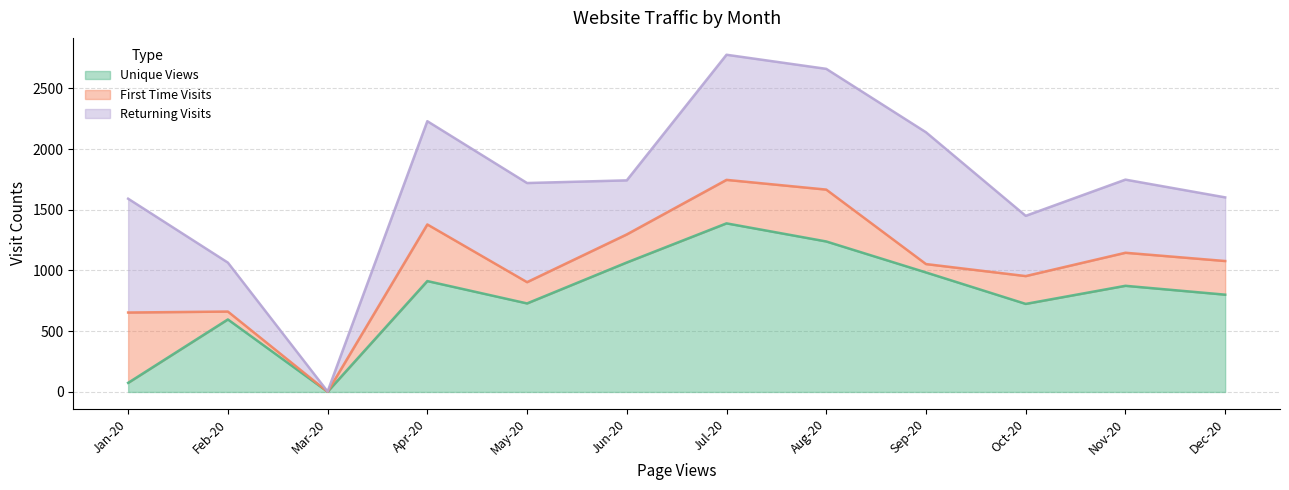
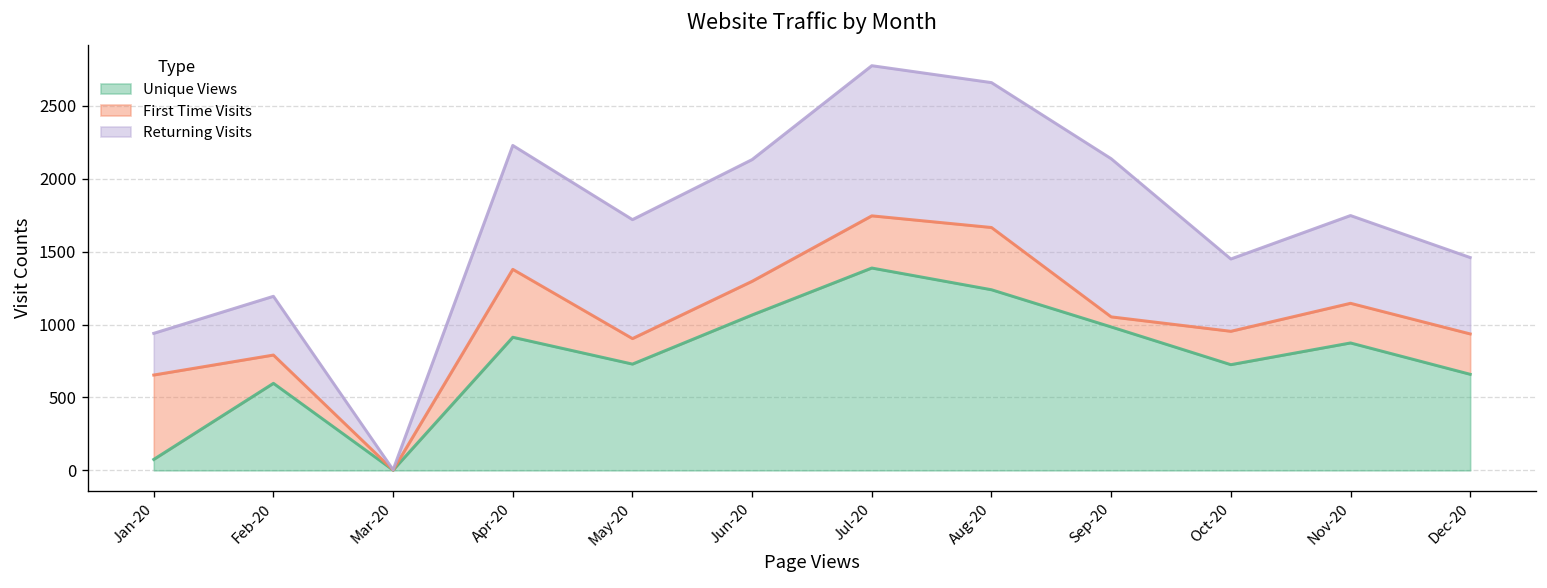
Returning Visits, Jan-20: 940 -> 290
First Time Visits, Feb-20: 70 -> 190
Returning Visits, Jun-20: 450 -> 840
Unique Views, Dec-20: 800 -> 660
